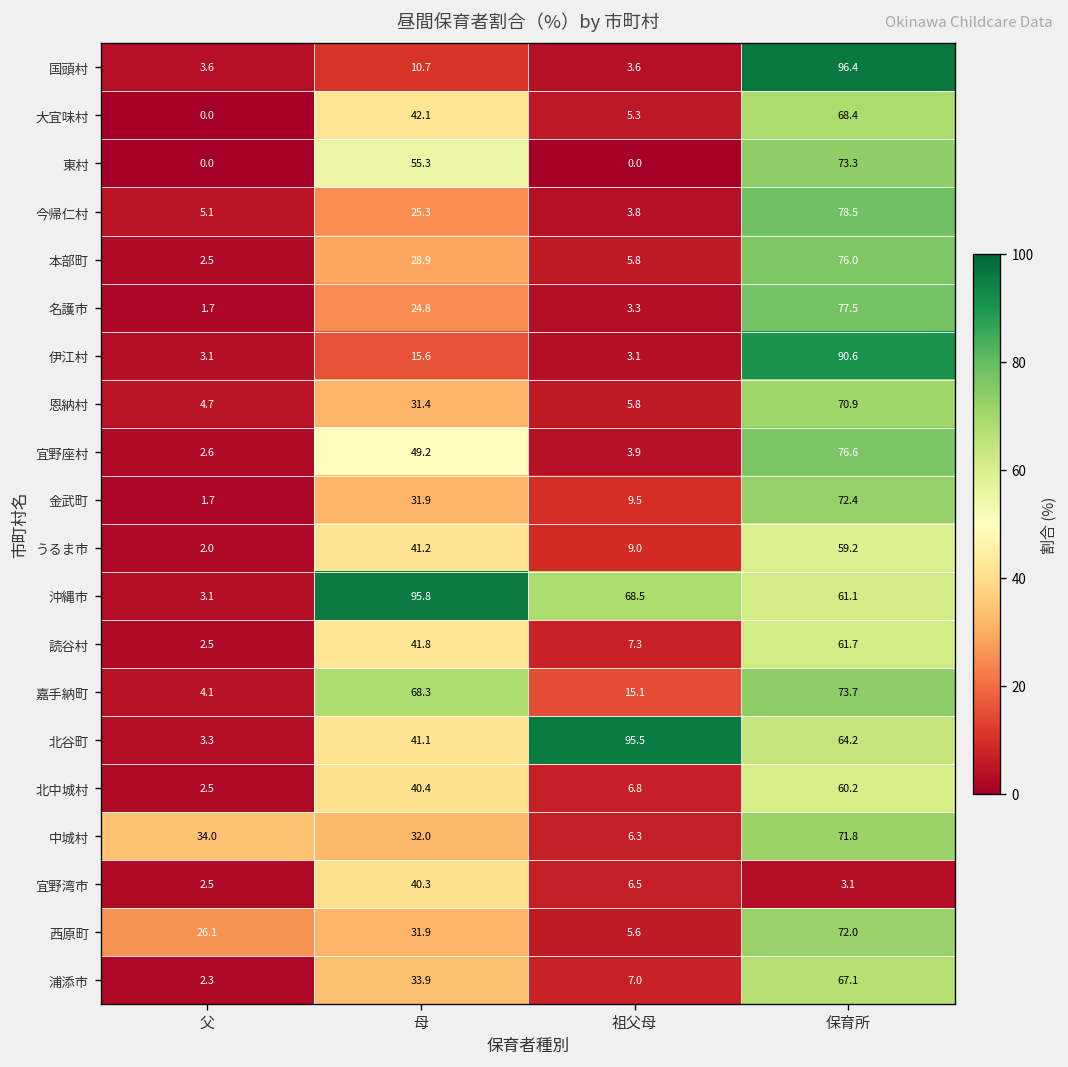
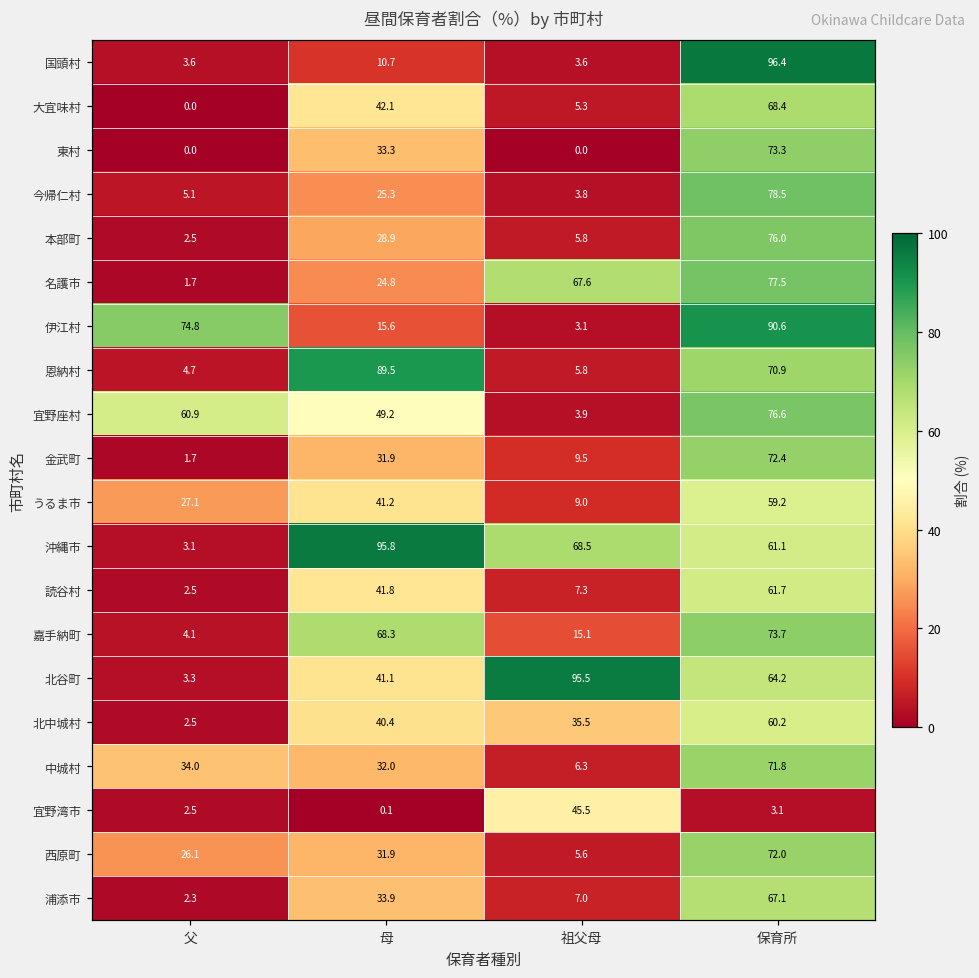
東村, 母: 55.3 -> 33.3
名護市, 祖父母: 3.3 -> 67.6
伊江村, 父: 3.1 -> 74.8
恩納村, 母: 31.4 -> 89.5
宜野座村, 父: 2.6 -> 60.9
うるま市, 父: 2.0 -> 27.1
北中城村, 祖父母: 6.8 -> 35.5
宜野湾市, 母: 40.3 -> 0.1
宜野湾市, 祖父母: 6.5 -> 45.5
